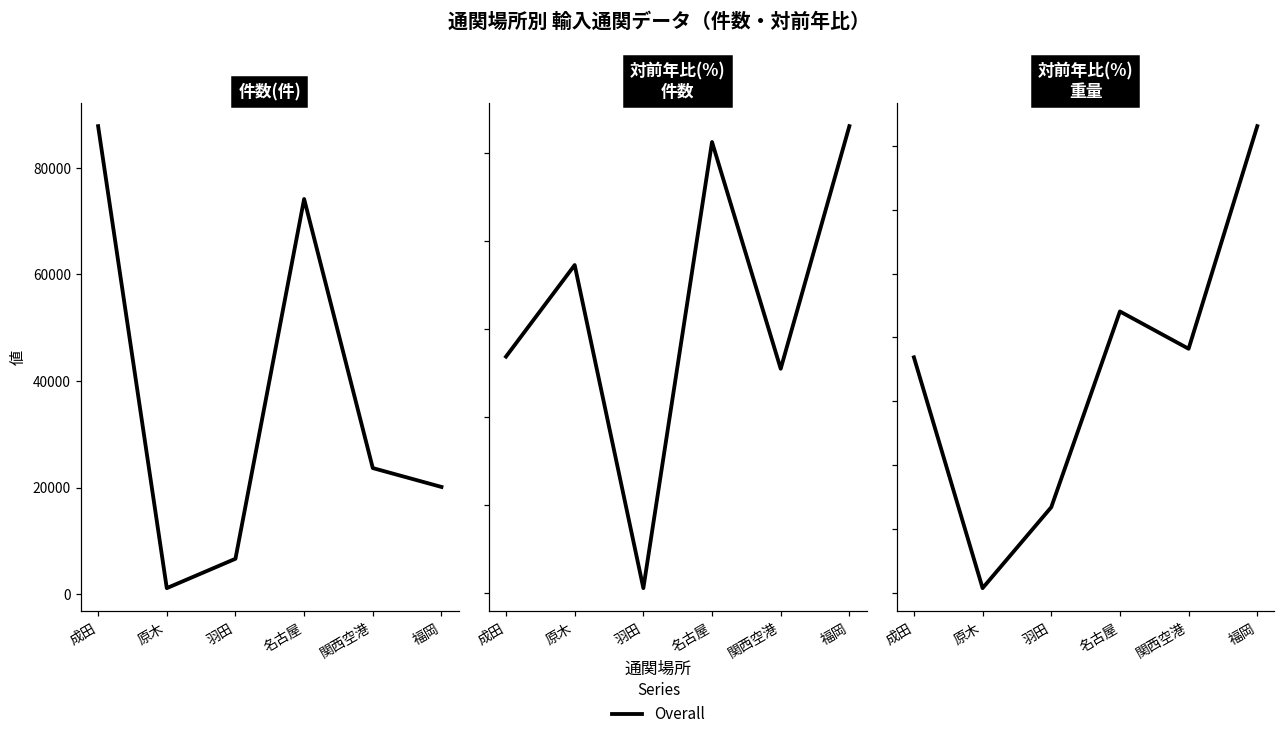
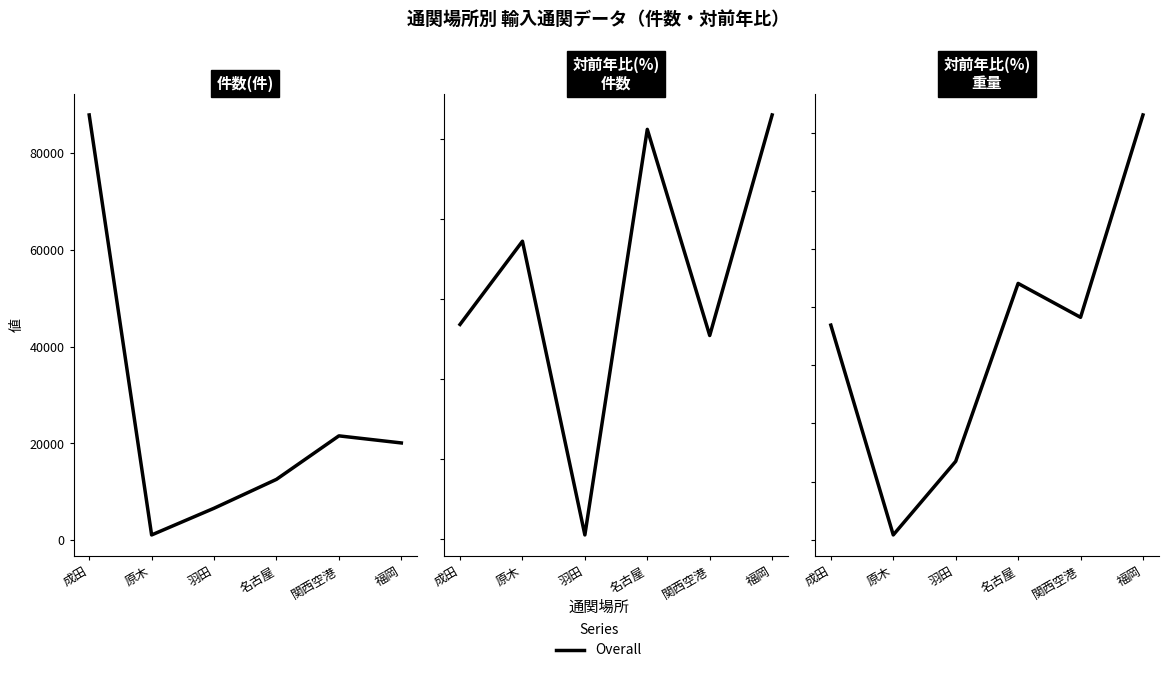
件数(件), 名古屋: 74000 -> 13000
件数(件), 関西空港: 24000 -> 22000
